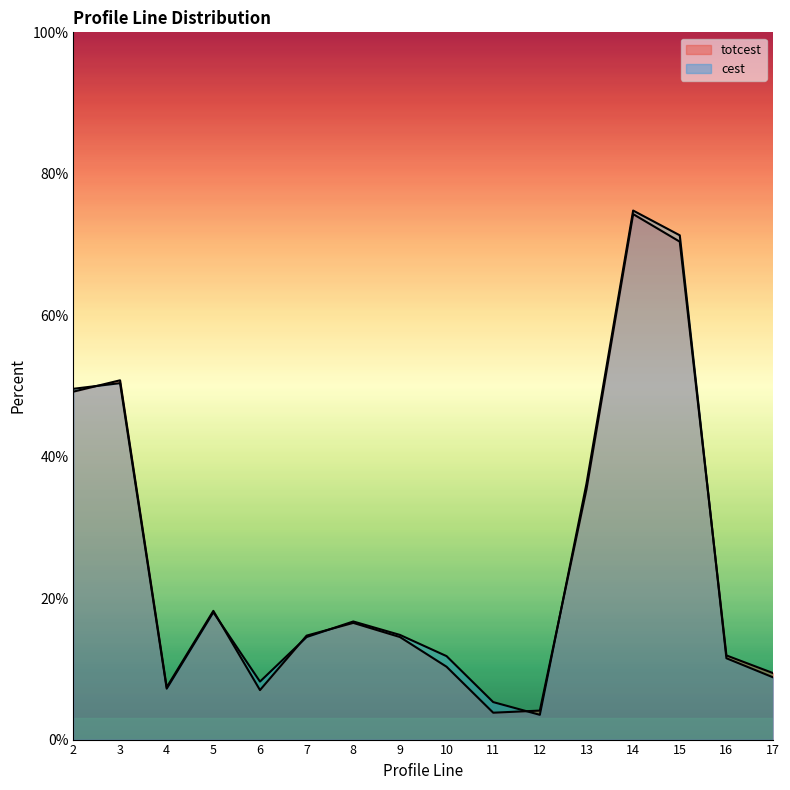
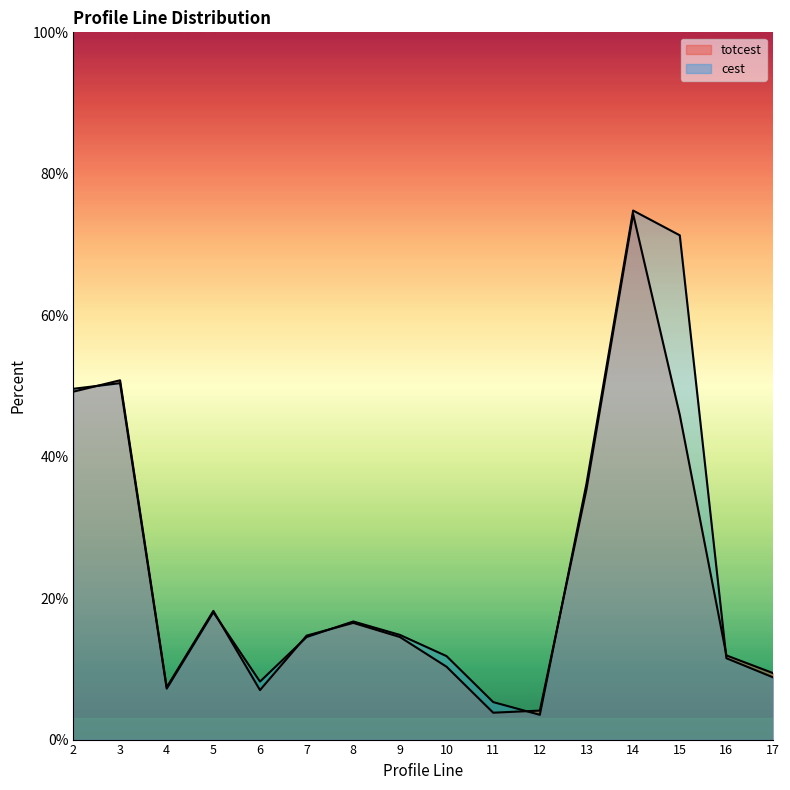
totcest, 15: 70% -> 46%
